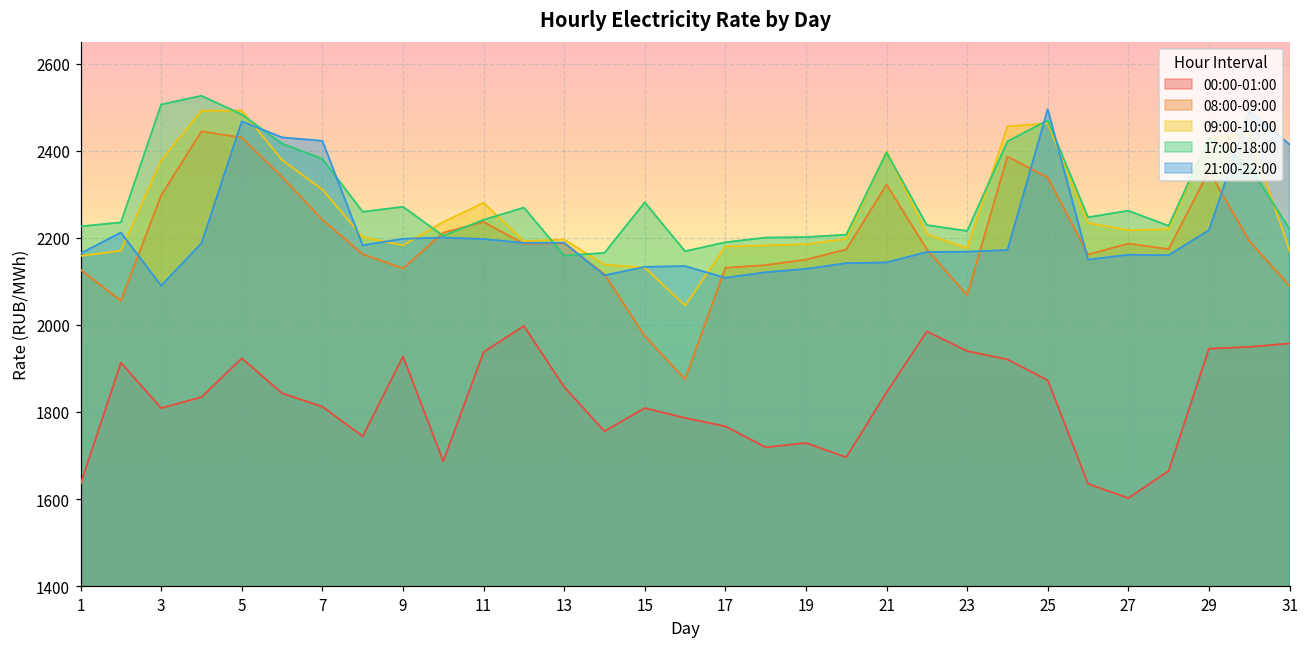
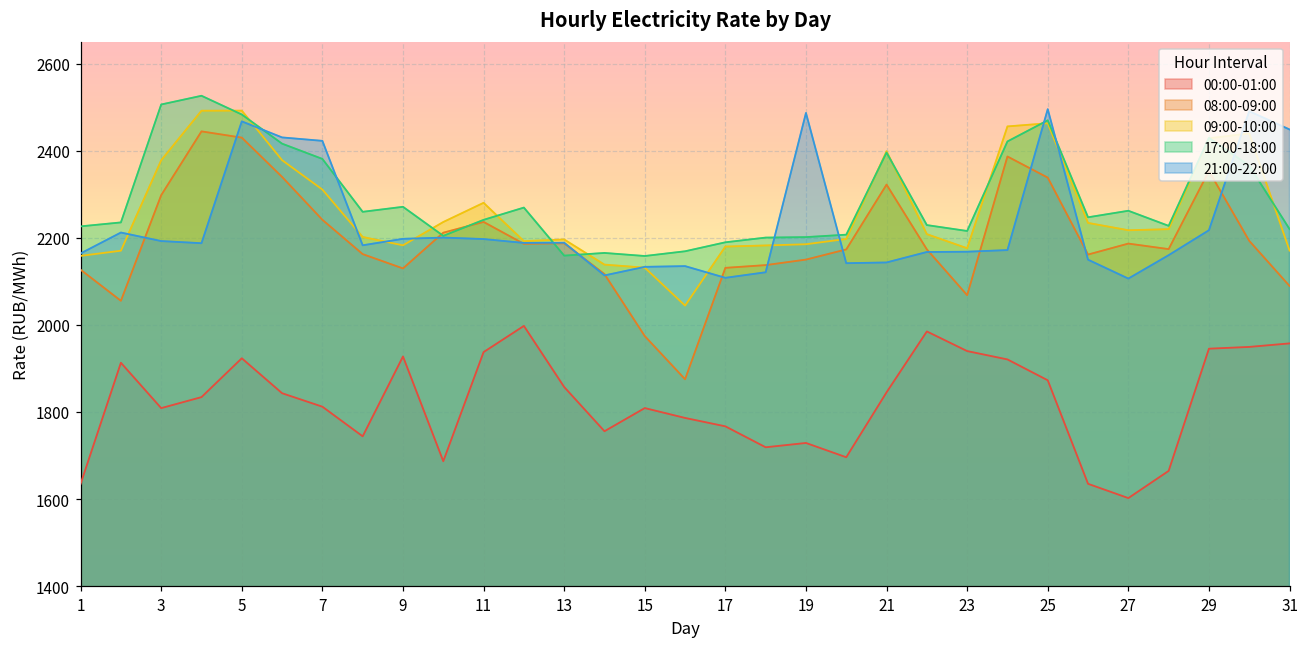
21:00-22:00, 3: 2090 -> 2190
17:00-18:00, 15: 2280 -> 2160
21:00-22:00, 19: 2130 -> 2490
21:00-22:00, 27: 2160 -> 2110
21:00-22:00, 31: 2410 -> 2450
